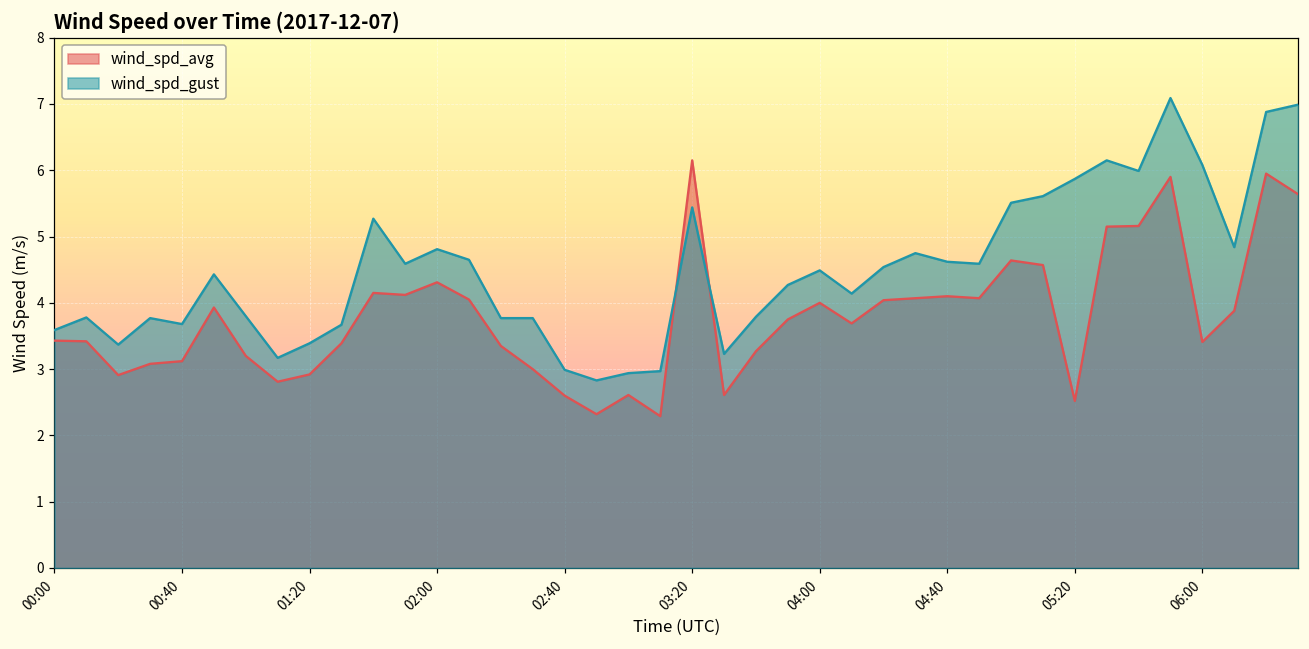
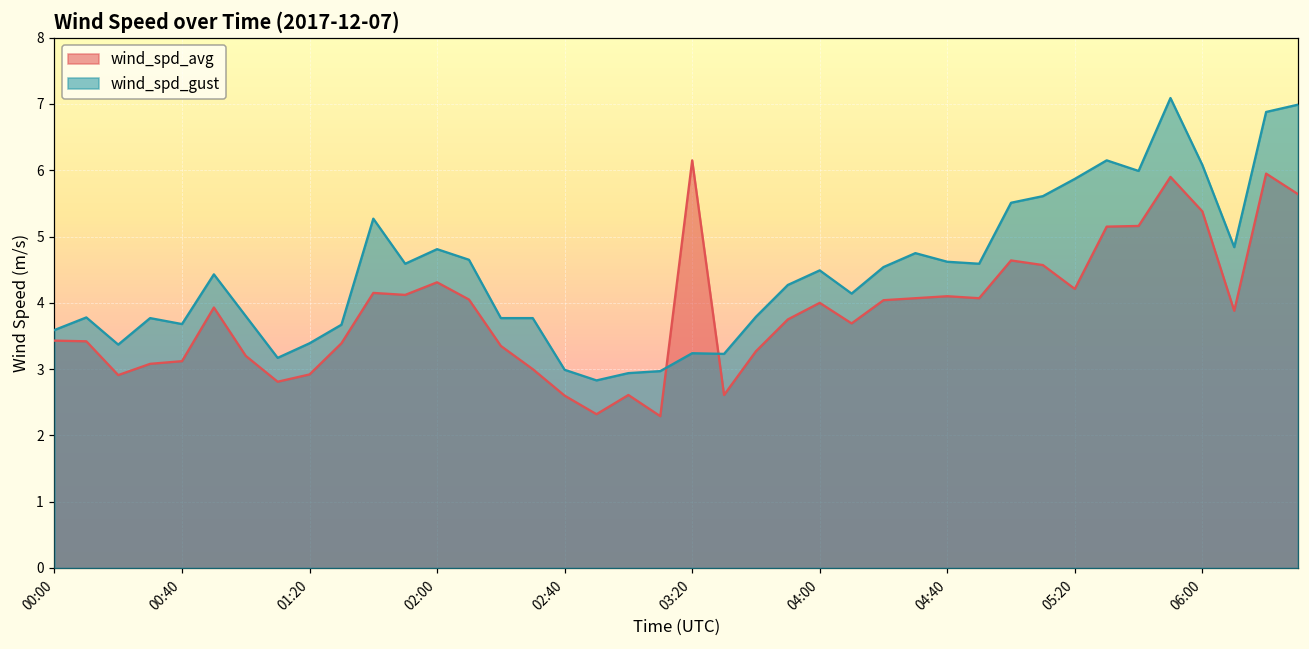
wind_spd_gust, 03:20: 5.4 -> 3.2
wind_spd_avg, 05:20: 2.5 -> 4.2
wind_spd_avg, 06:00: 3.4 -> 5.4
